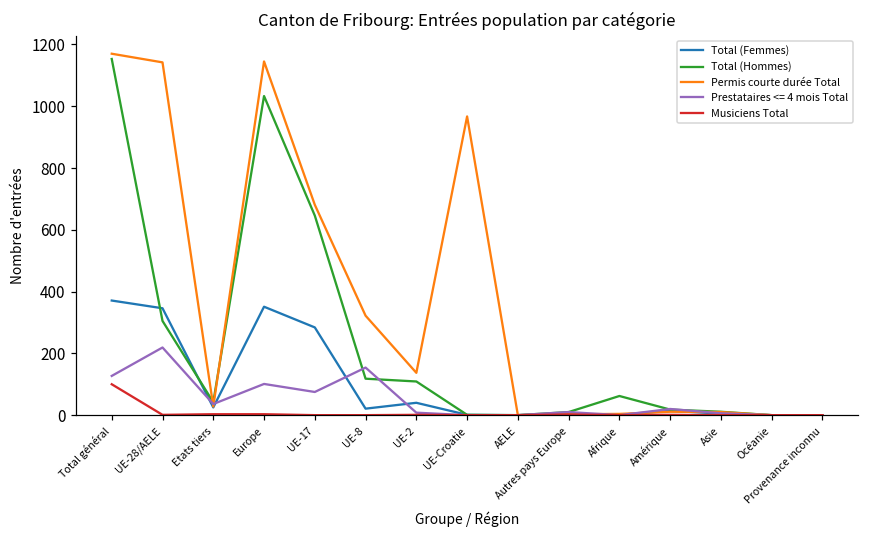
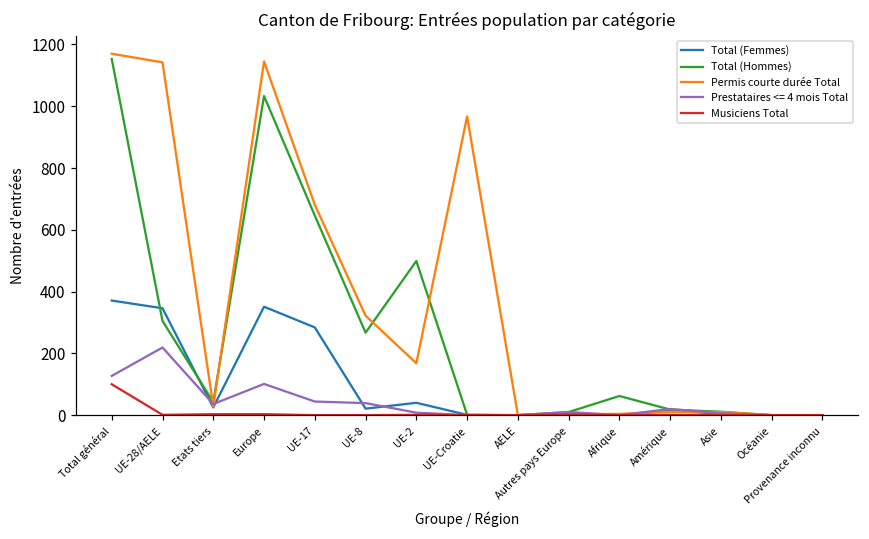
Prestataires <= 4 mois Total, UE-17: 80 -> 40
Total (Hommes), UE-8: 120 -> 270
Prestataires <= 4 mois Total, UE-8: 150 -> 40
Total (Hommes), UE-2: 110 -> 500
Permis courte durée Total, UE-2: 140 -> 170
